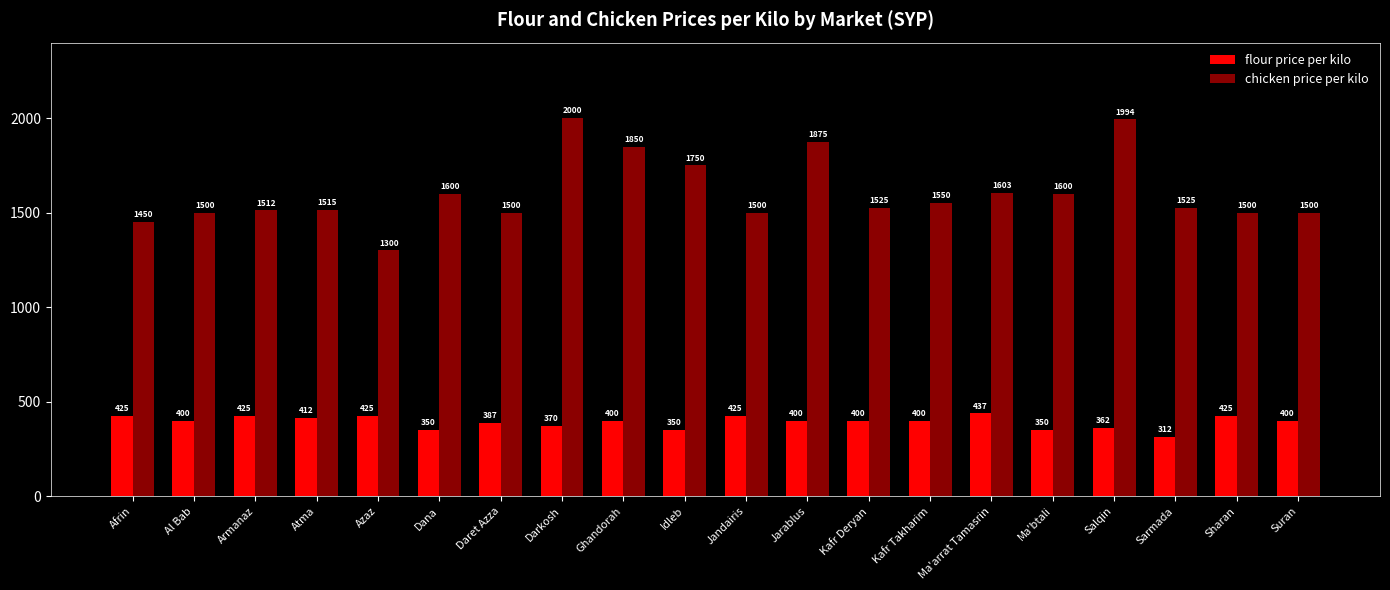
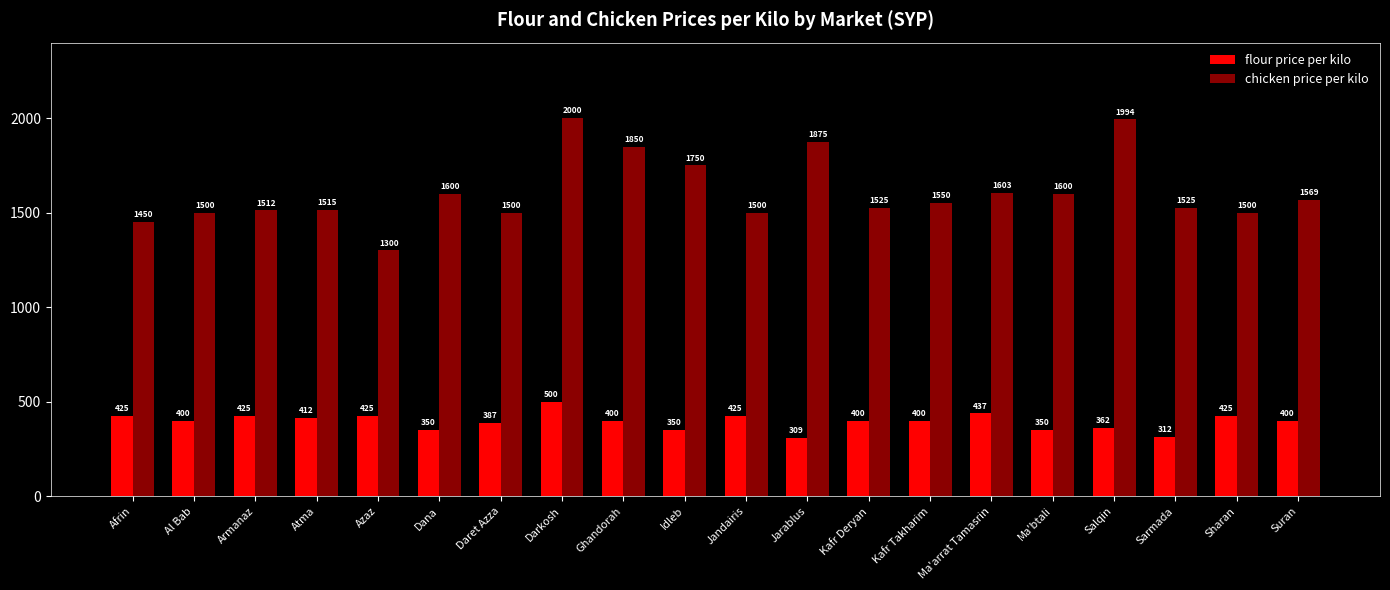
flour price per kilo, Darkosh: 370 -> 500
flour price per kilo, Jarablus: 400 -> 309
chicken price per kilo, Suran: 1500 -> 1569
